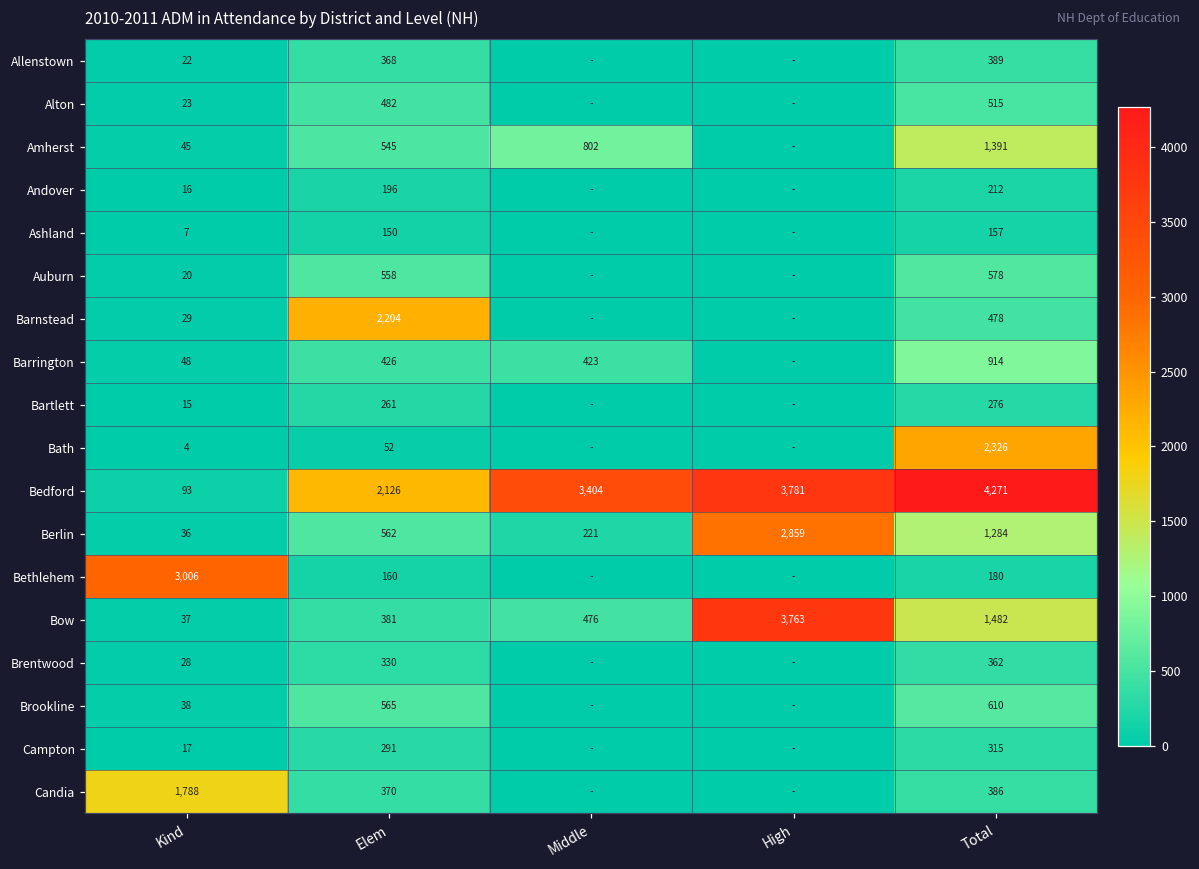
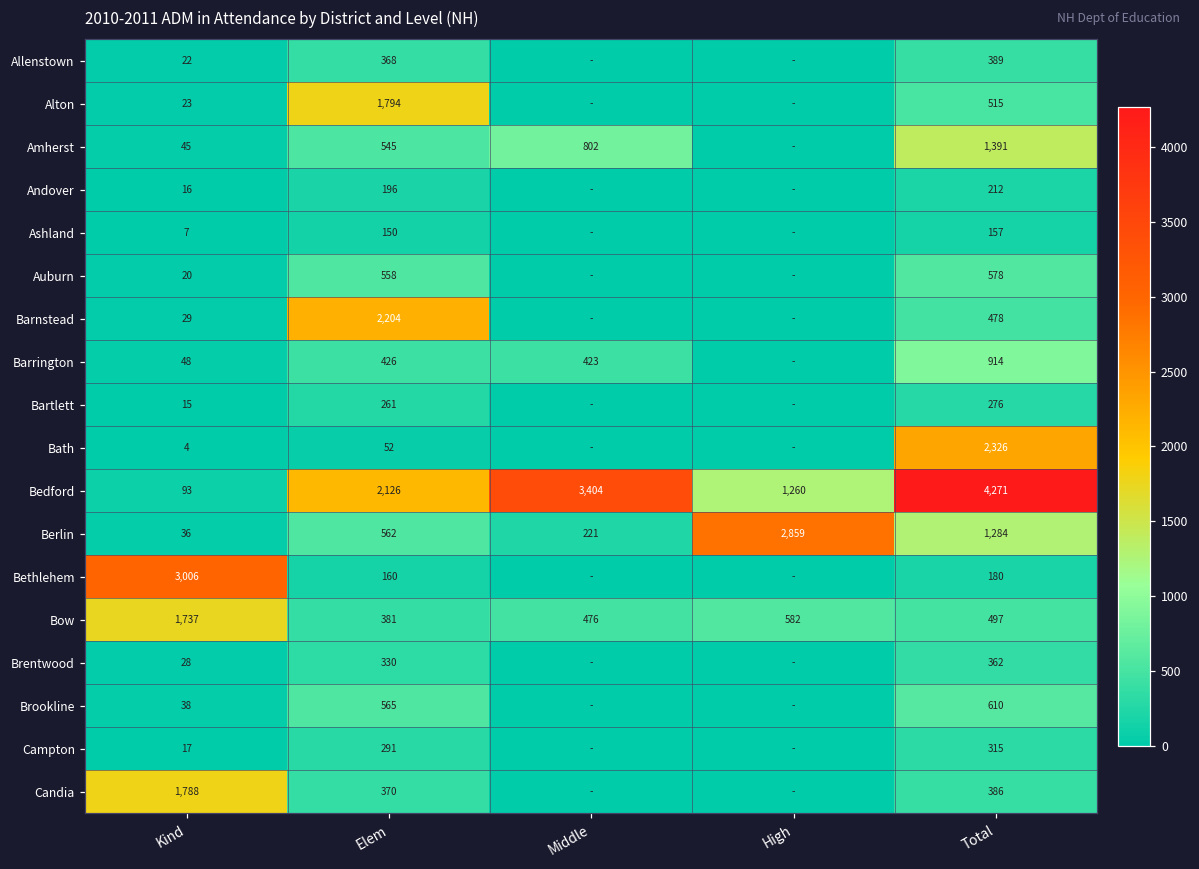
Alton, Elem: 482 -> 1,794
Bedford, High: 3,781 -> 1,260
Bow, Kind: 37 -> 1,737
Bow, High: 3,763 -> 582
Bow, Total: 1,482 -> 497
